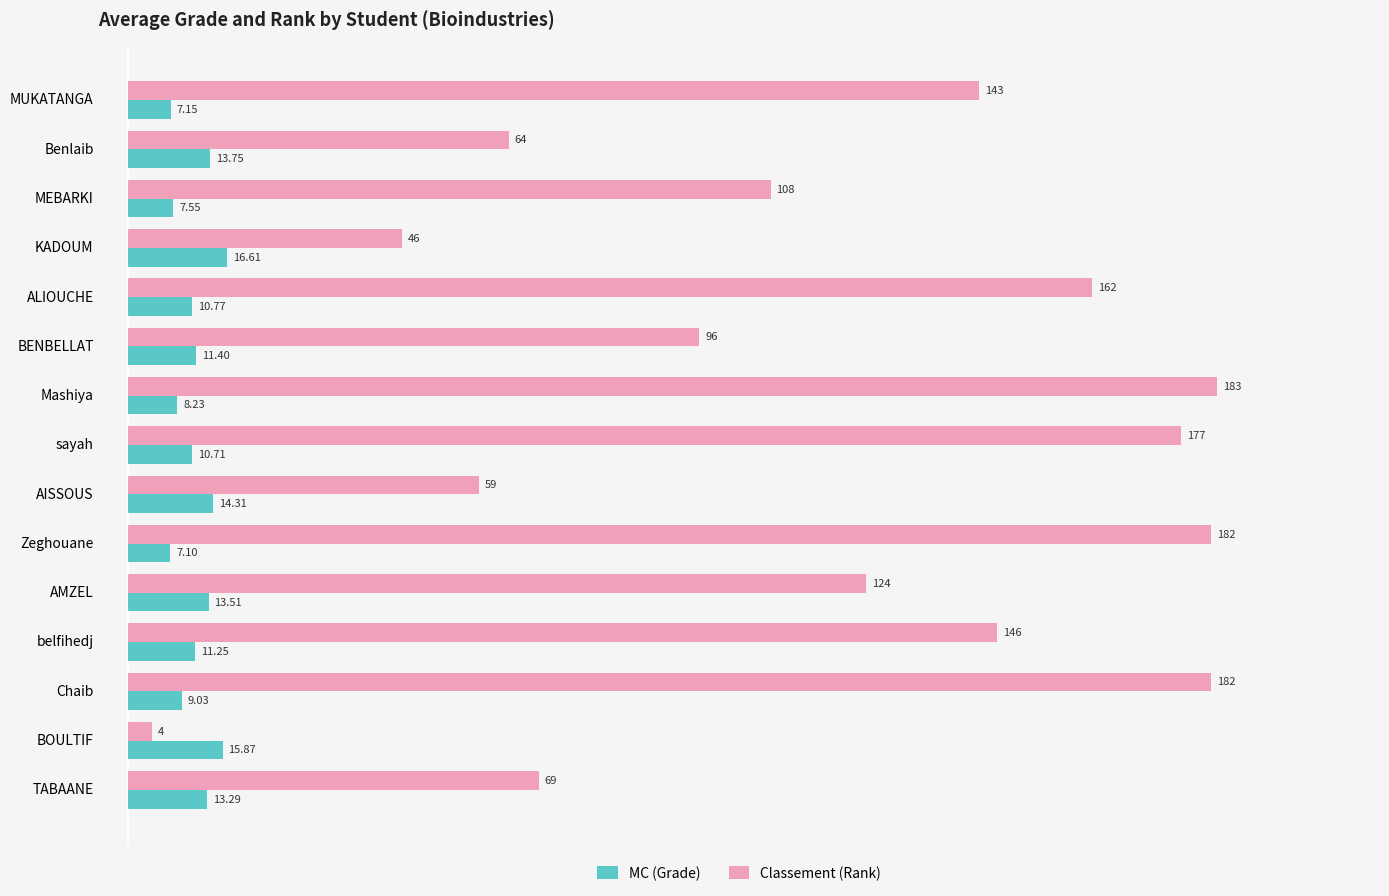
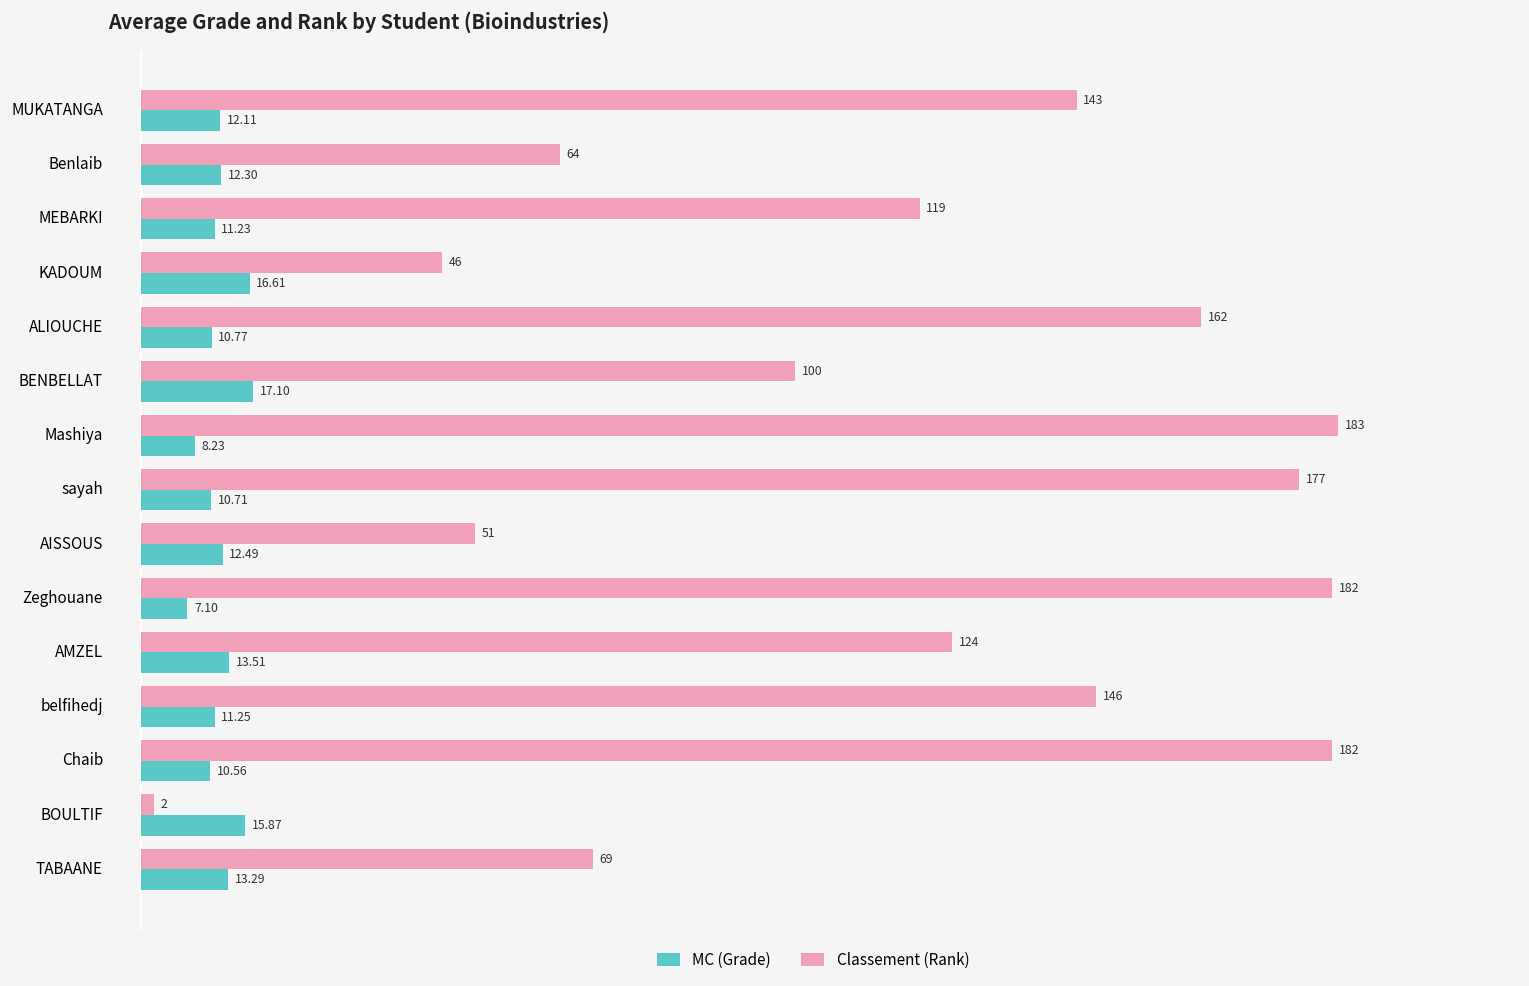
MC (Grade), MUKATANGA: 7.15 -> 12.11
MC (Grade), Benlaib: 13.75 -> 12.30
Classement (Rank), MEBARKI: 108 -> 119
MC (Grade), MEBARKI: 7.55 -> 11.23
Classement (Rank), BENBELLAT: 96 -> 100
MC (Grade), BENBELLAT: 11.40 -> 17.10
Classement (Rank), AISSOUS: 59 -> 51
MC (Grade), AISSOUS: 14.31 -> 12.49
MC (Grade), Chaib: 9.03 -> 10.56
Classement (Rank), BOULTIF: 4 -> 2
